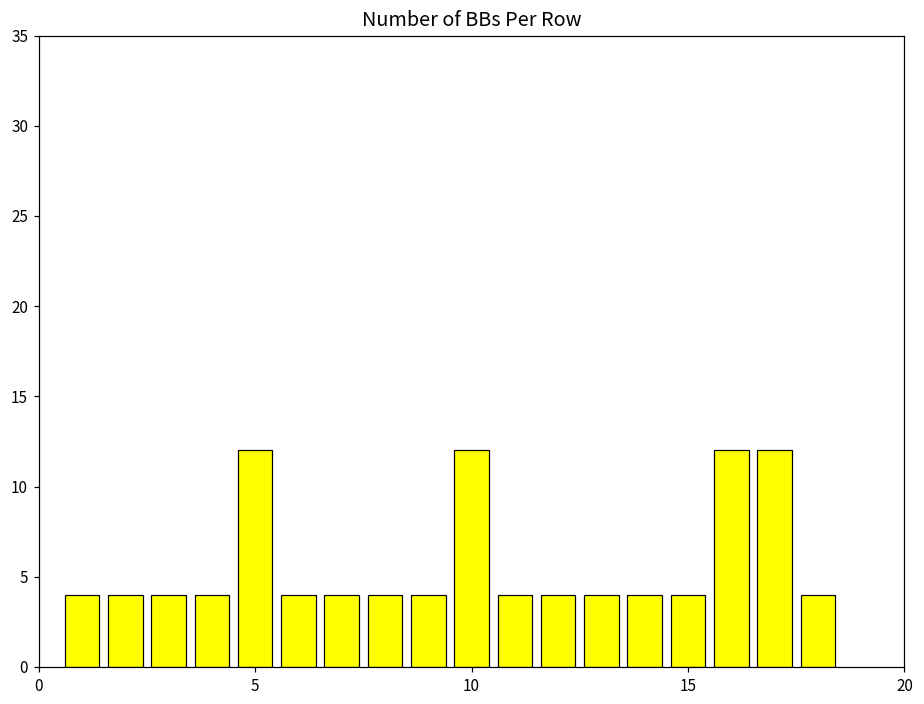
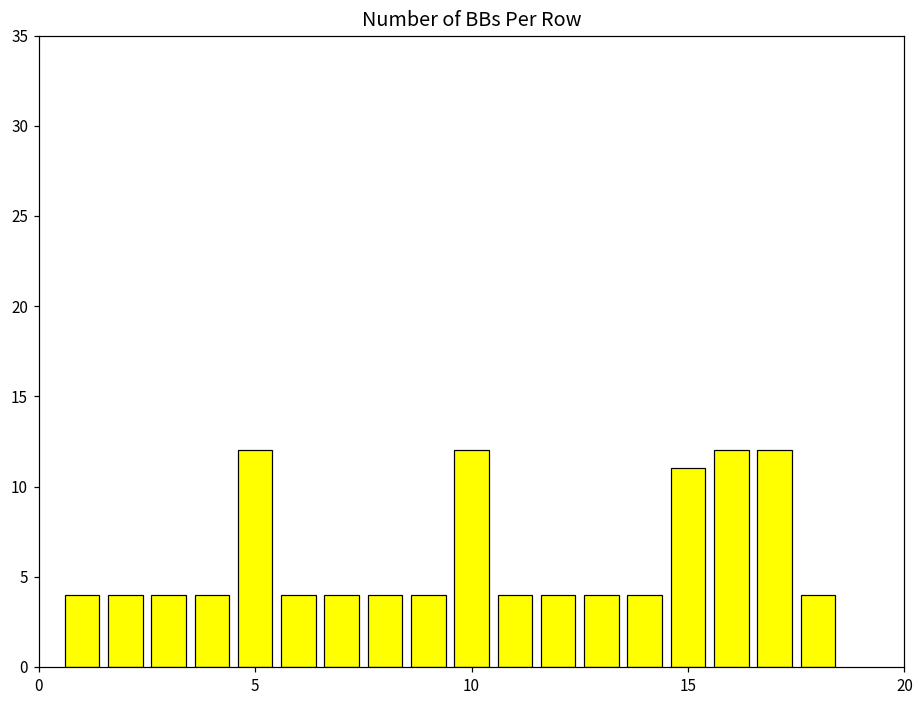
15: 4 -> 11
